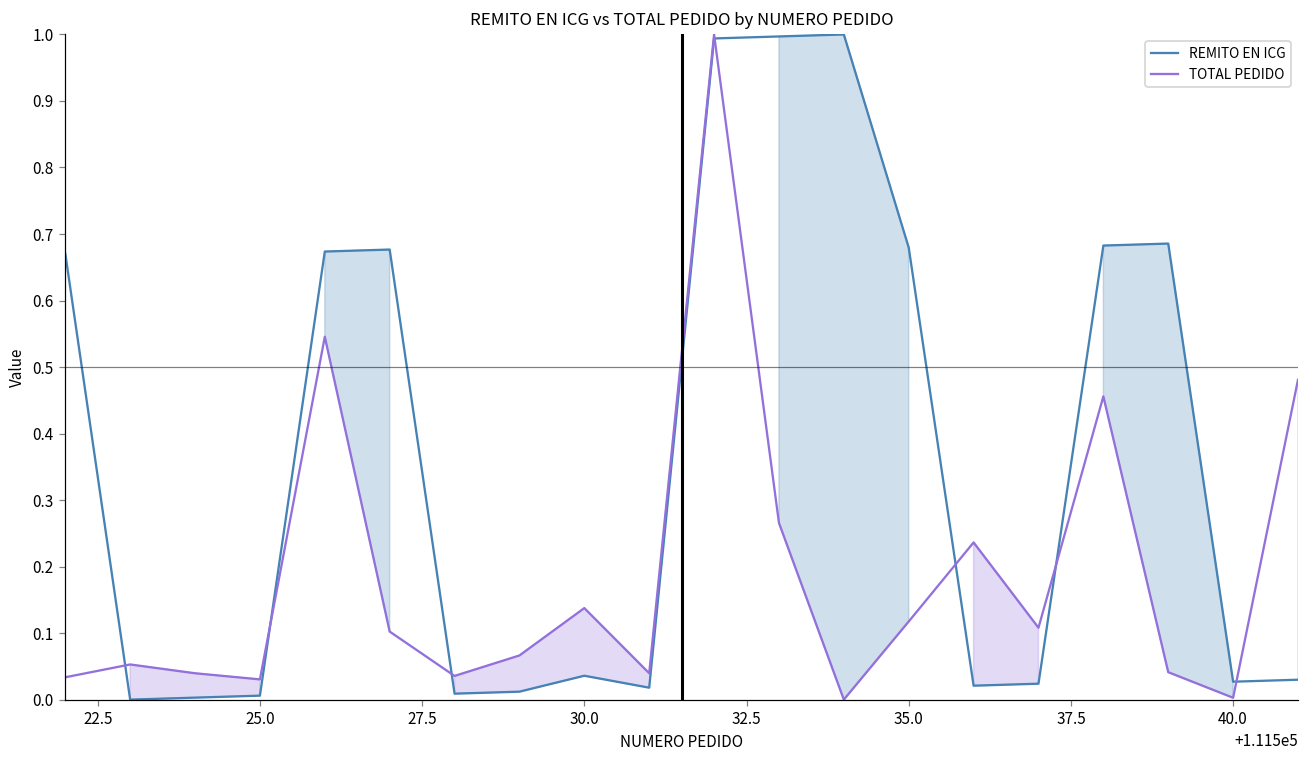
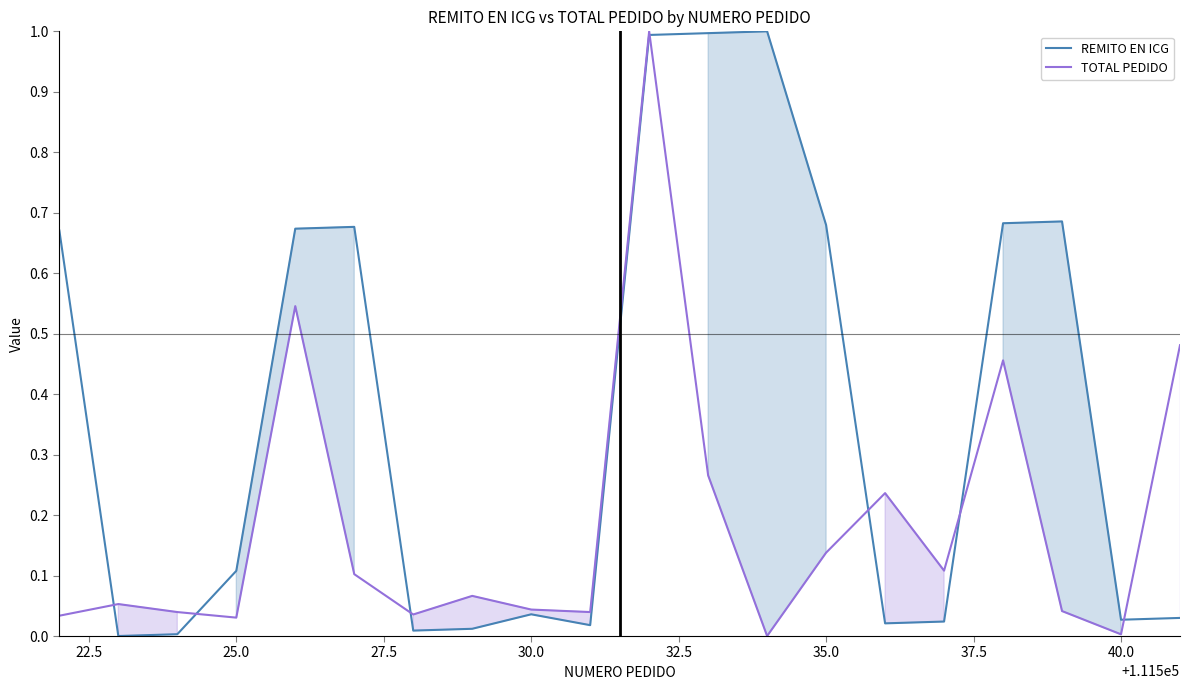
REMITO EN ICG, 25.0: 0.01 -> 0.11
TOTAL PEDIDO, 30.0: 0.14 -> 0.04
TOTAL PEDIDO, 35.0: 0.12 -> 0.14
